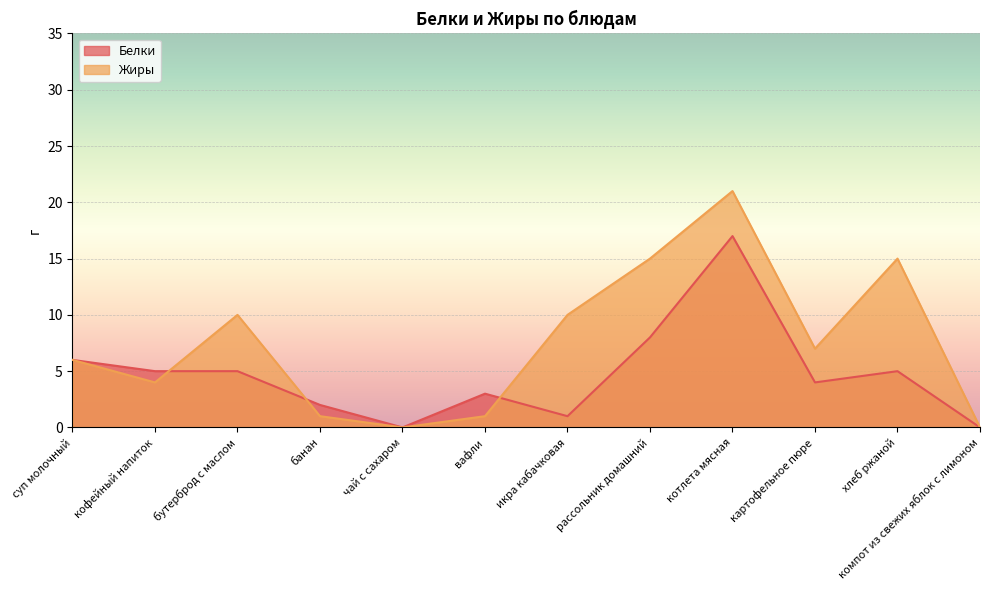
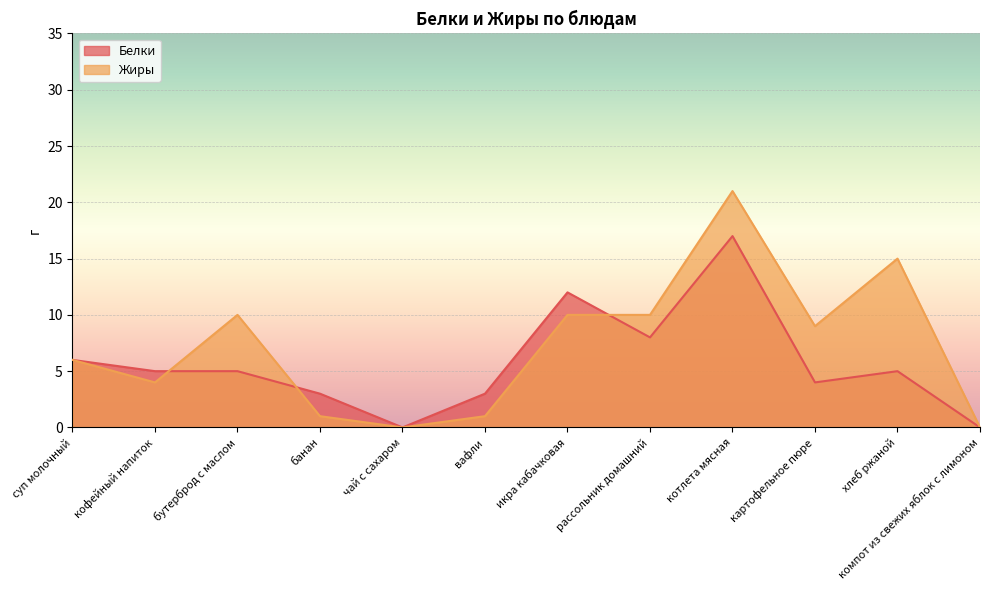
Белки, банан: 2 -> 3
Белки, икра кабачковая: 1 -> 12
Жиры, рассольник домашний: 15 -> 10
Жиры, картофельное пюре: 7 -> 9
